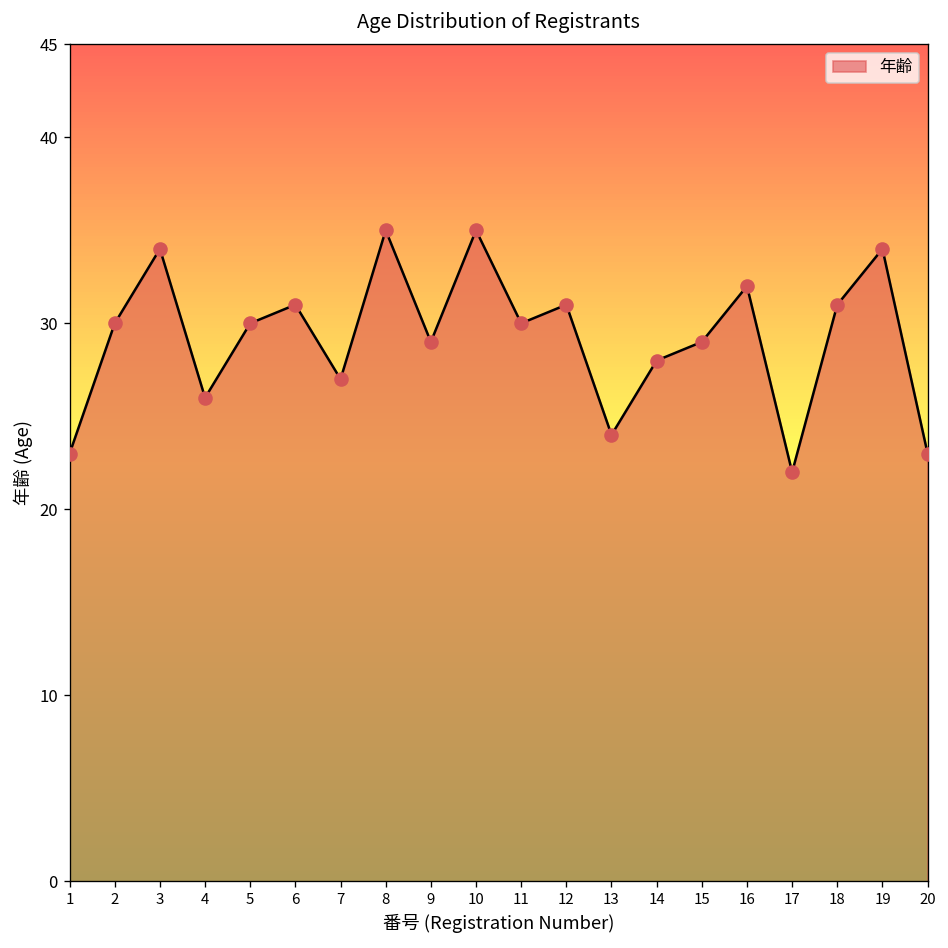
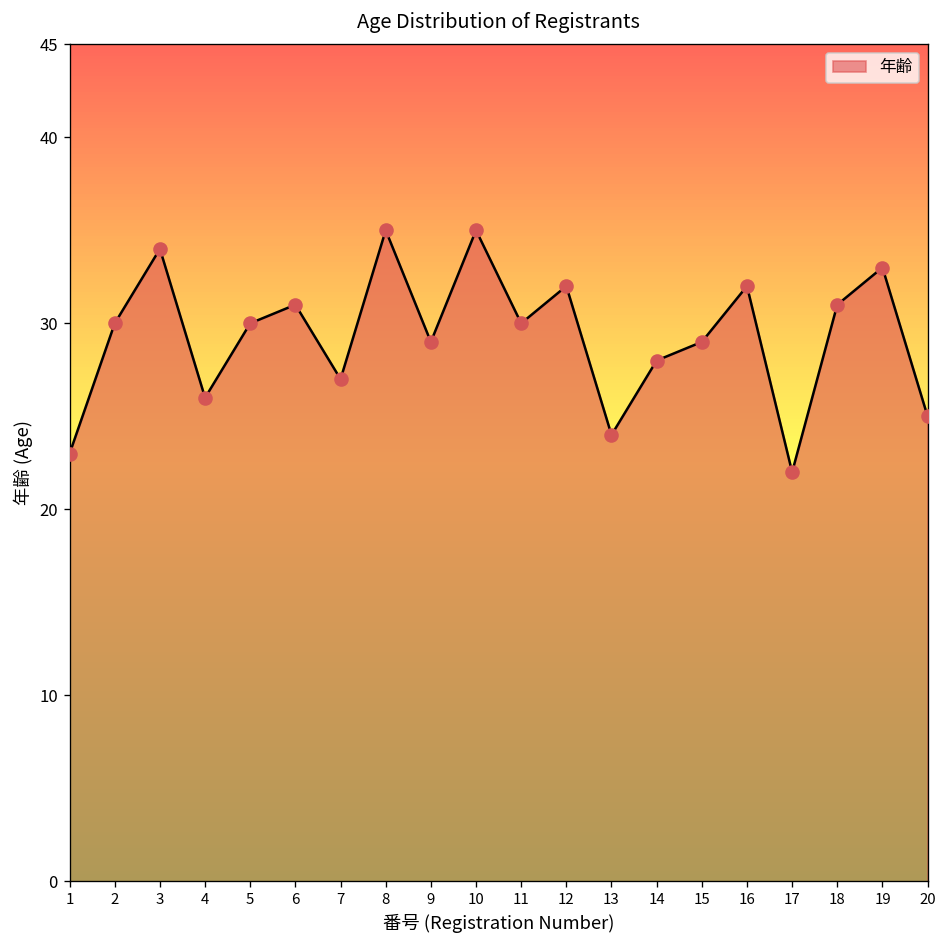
12: 31 -> 32
19: 34 -> 33
20: 23 -> 25
